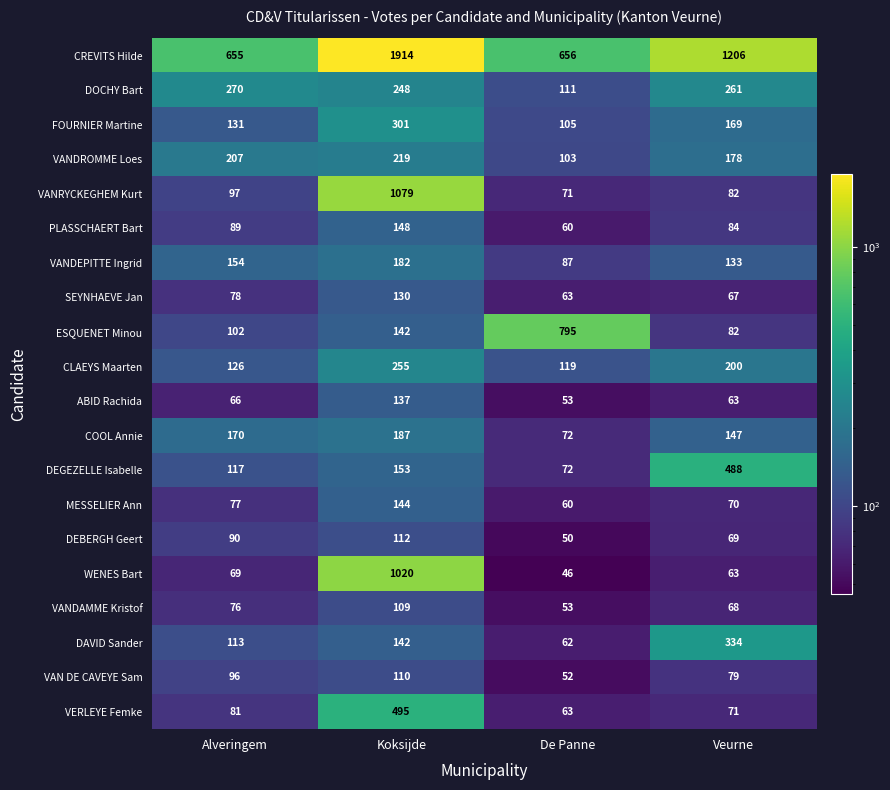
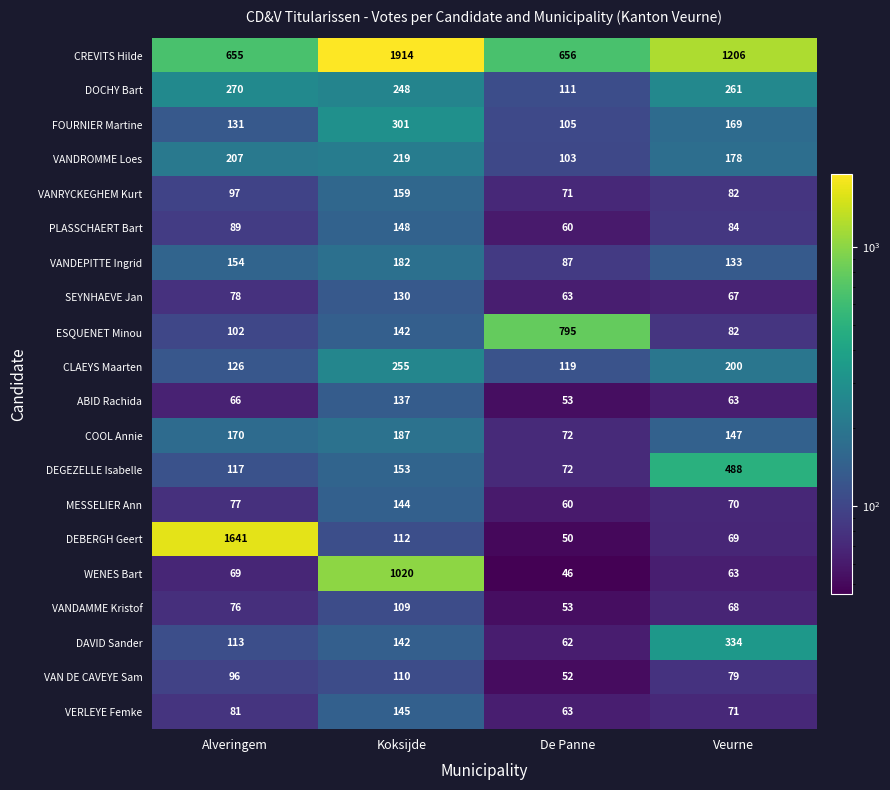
VANRYCKEGHEM Kurt, Koksijde: 1079 -> 159
DEBERGH Geert, Alveringem: 90 -> 1641
VERLEYE Femke, Koksijde: 495 -> 145
